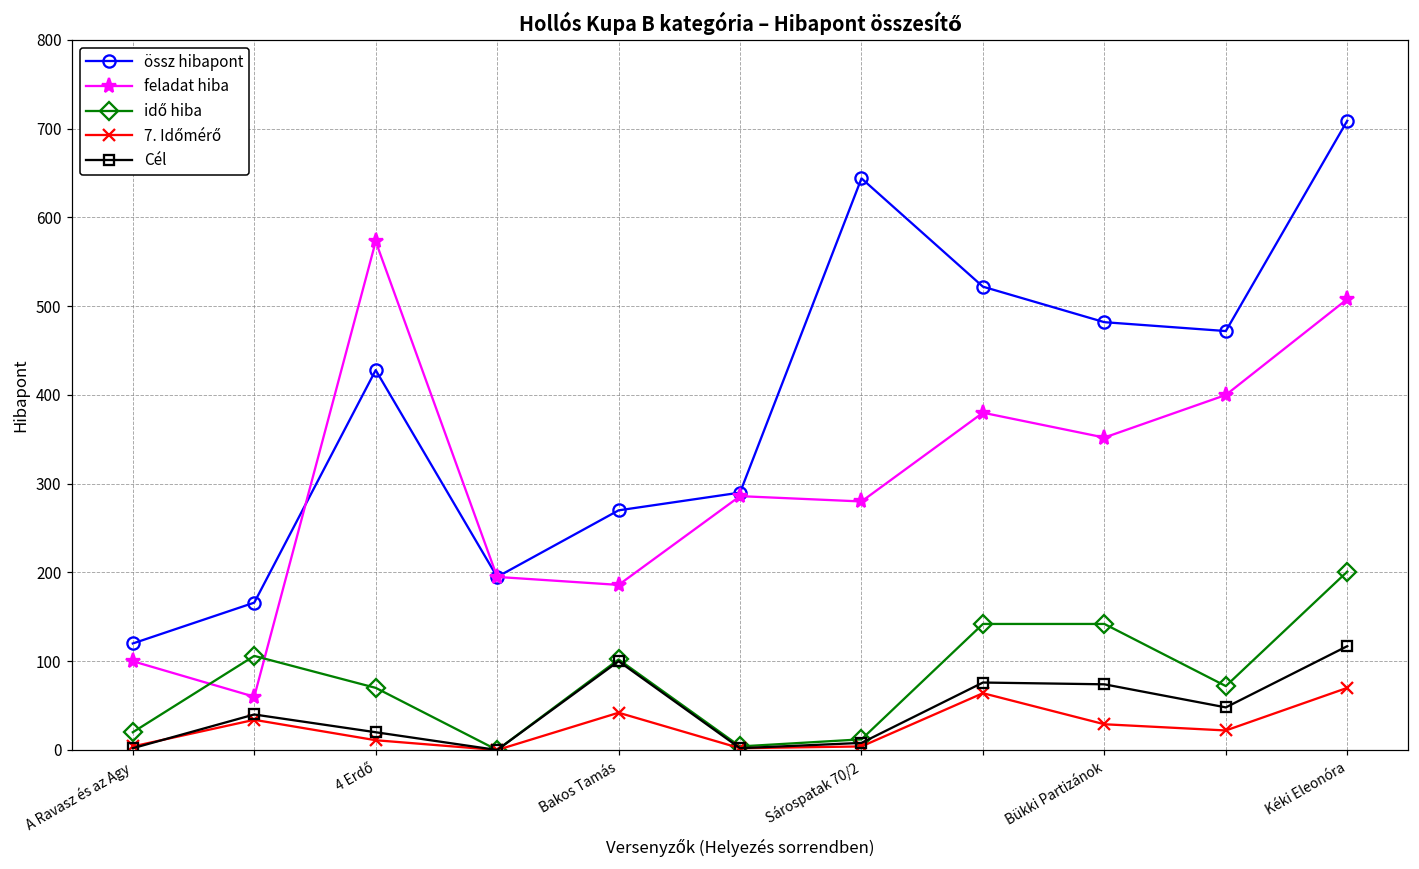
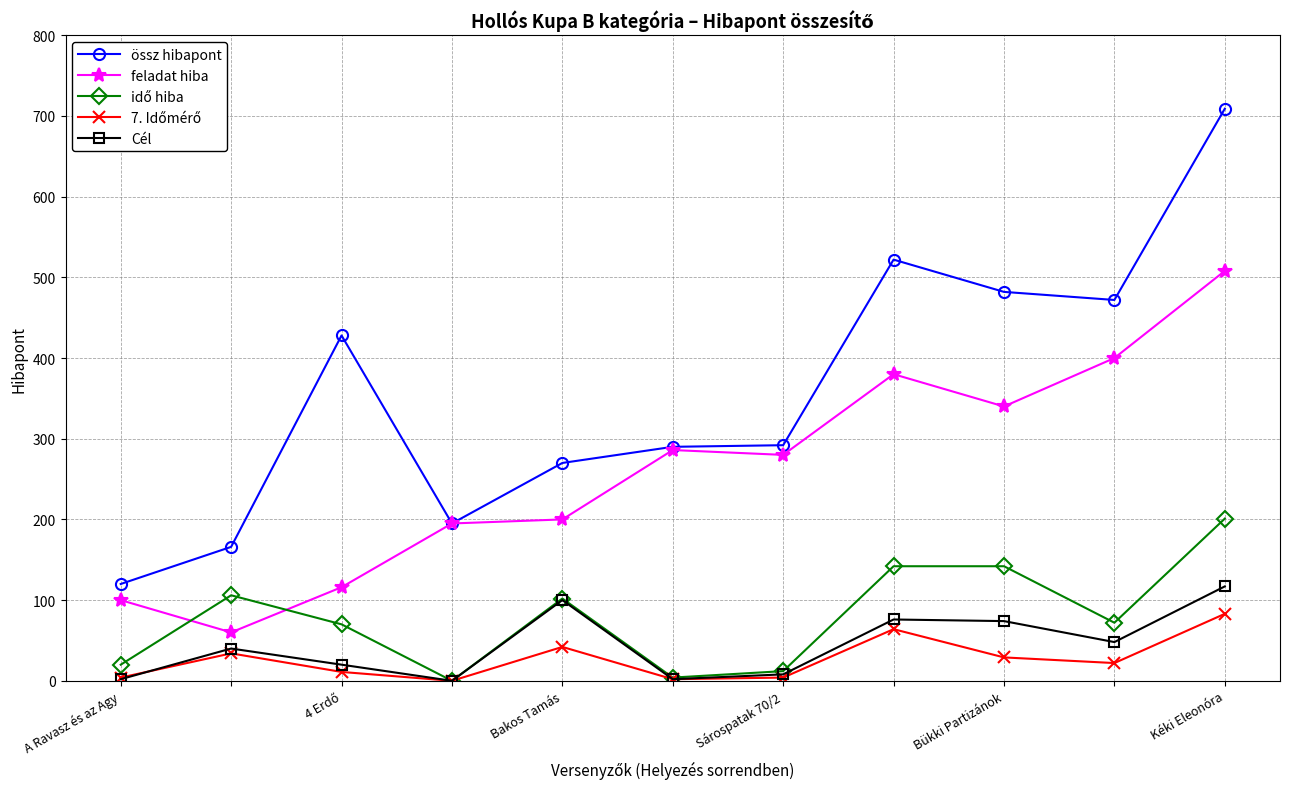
feladat hiba, 4 Erdő: 570 -> 120
feladat hiba, Bakos Tamás: 190 -> 200
össz hibapont, Sárospatak 70/2: 640 -> 290
feladat hiba, Bükki Partizánok: 350 -> 340
7. Időmérő, Kéki Eleonóra: 70 -> 80
